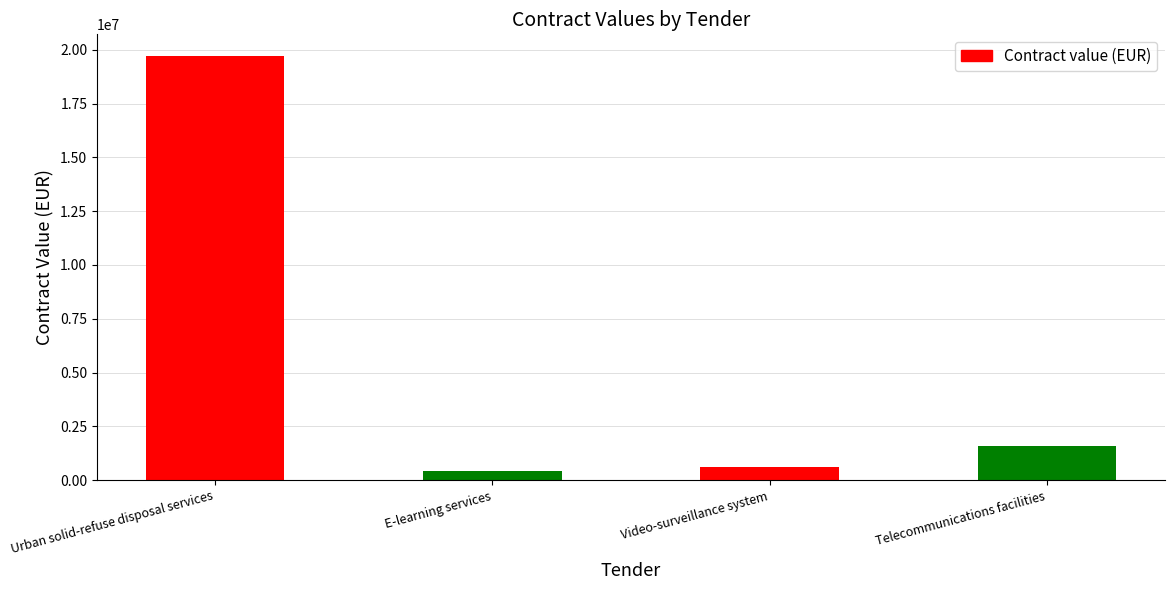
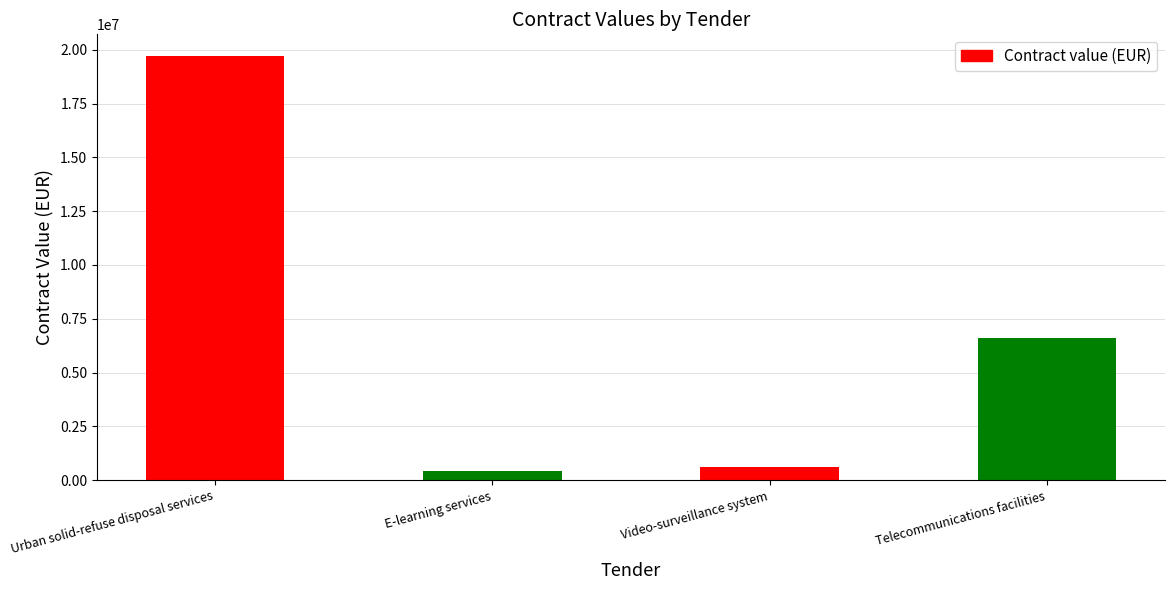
Telecommunications facilities: 1600000 -> 6600000
